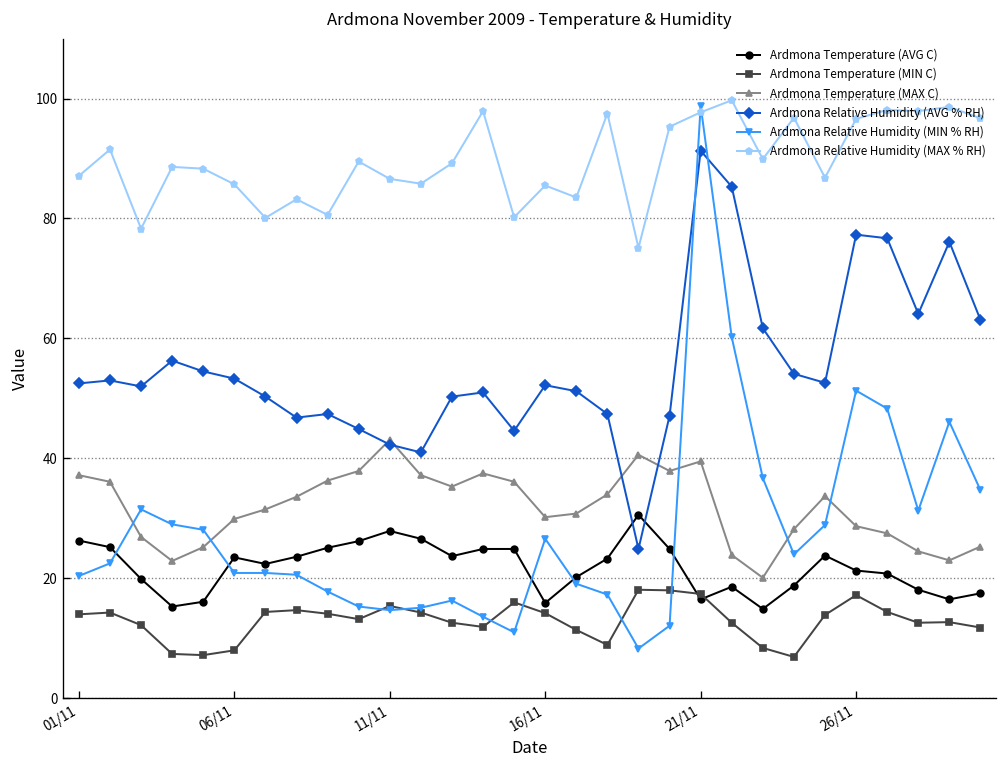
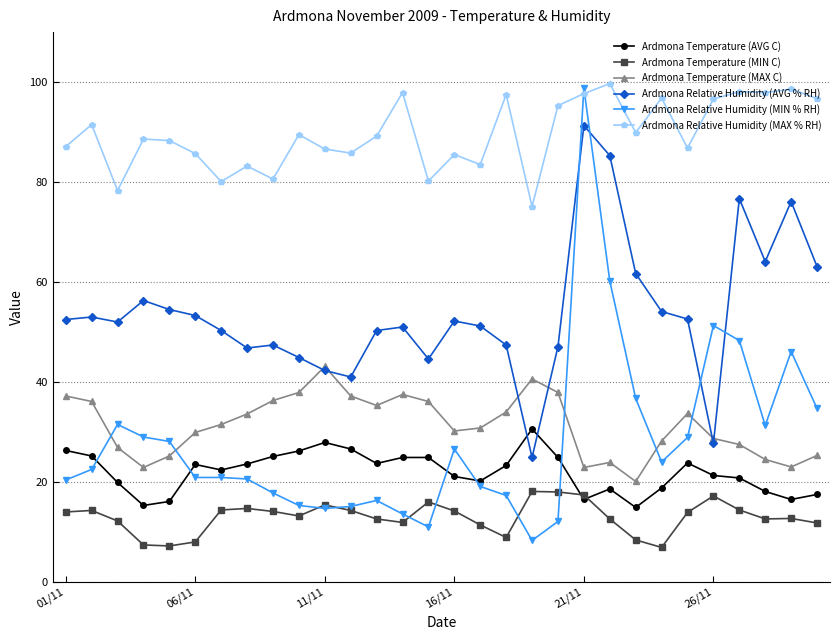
Ardmona Temperature (AVG C), 16/11: 16 -> 21
Ardmona Temperature (MAX C), 21/11: 40 -> 23
Ardmona Relative Humidity (AVG % RH), 26/11: 77 -> 28
